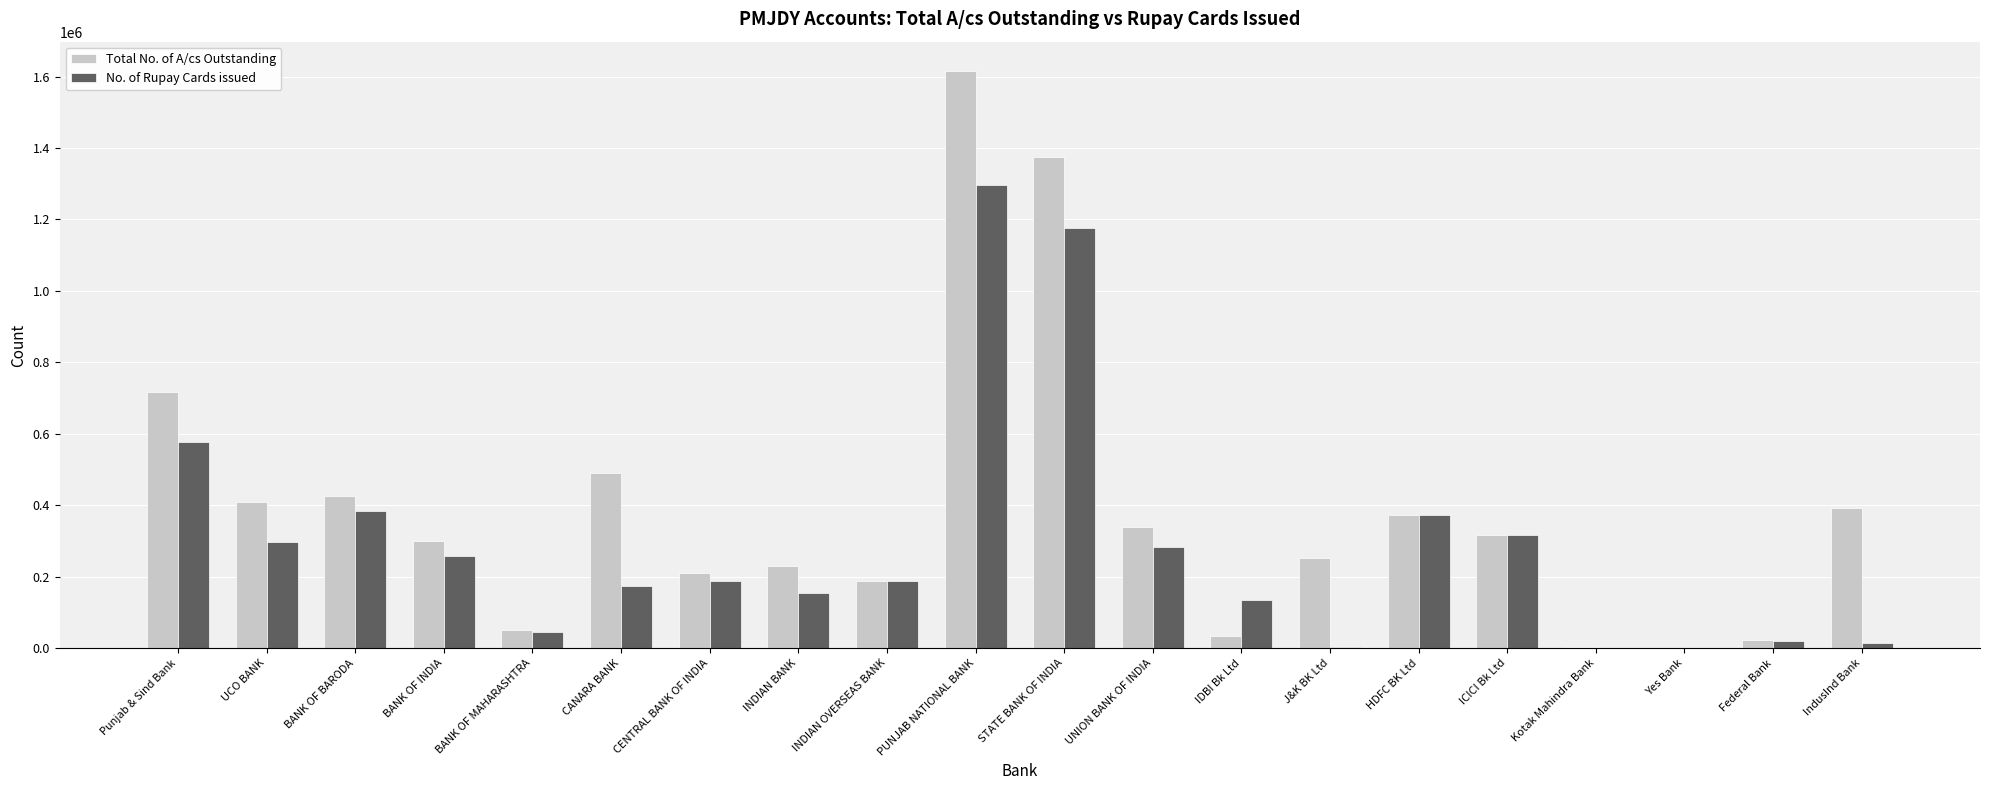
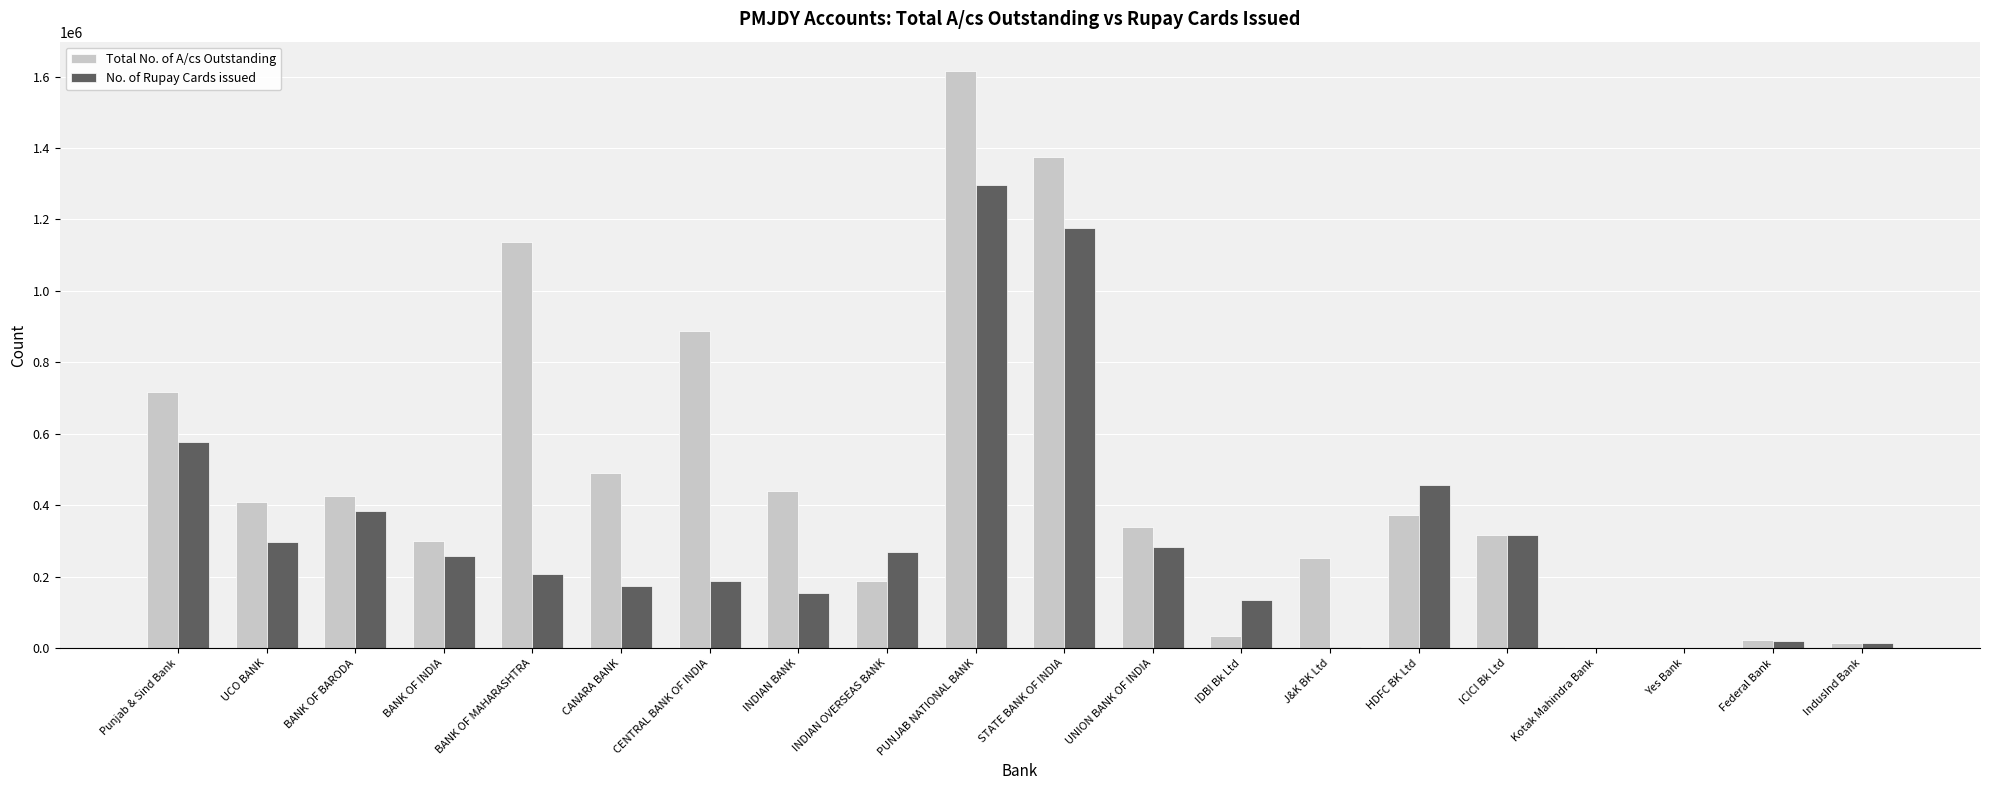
Total No. of A/cs Outstanding, BANK OF MAHARASHTRA: 50000 -> 1140000
No. of Rupay Cards issued, BANK OF MAHARASHTRA: 50000 -> 210000
Total No. of A/cs Outstanding, CENTRAL BANK OF INDIA: 210000 -> 890000
Total No. of A/cs Outstanding, INDIAN BANK: 230000 -> 440000
No. of Rupay Cards issued, INDIAN OVERSEAS BANK: 190000 -> 270000
No. of Rupay Cards issued, HDFC BK Ltd: 370000 -> 460000
Total No. of A/cs Outstanding, IndusInd Bank: 390000 -> 10000
